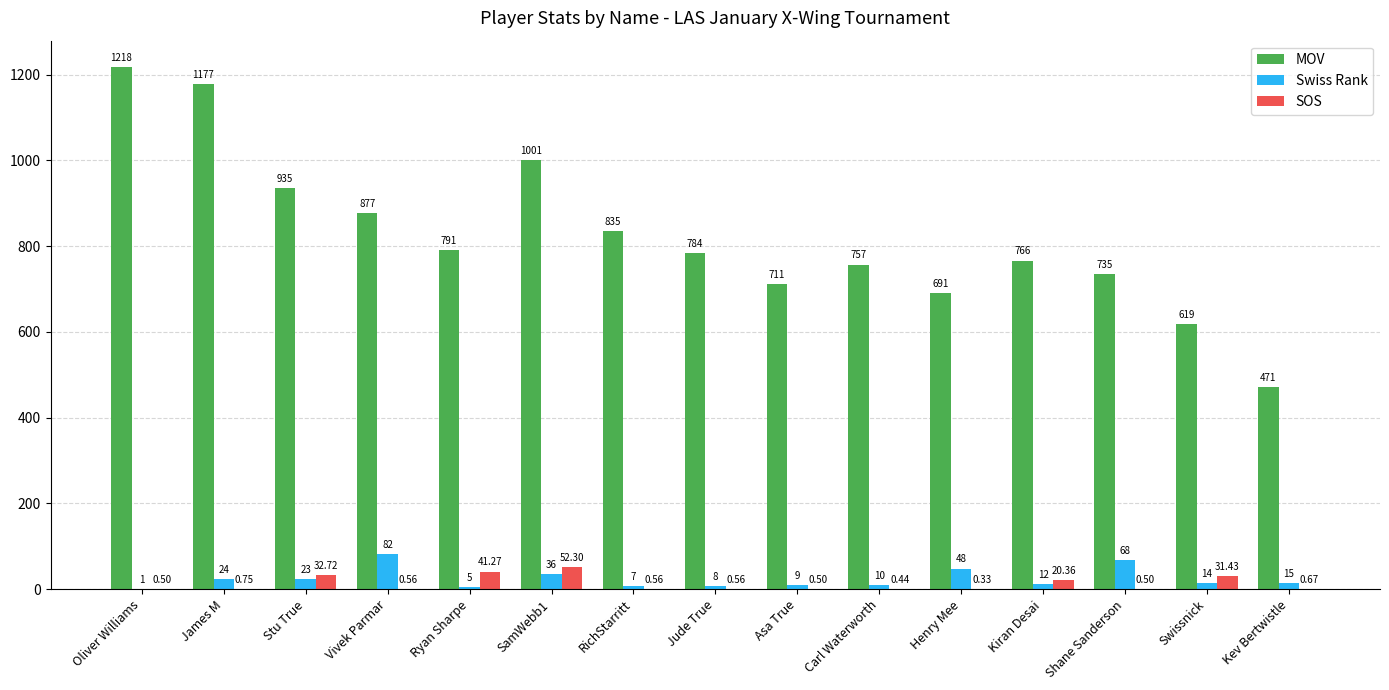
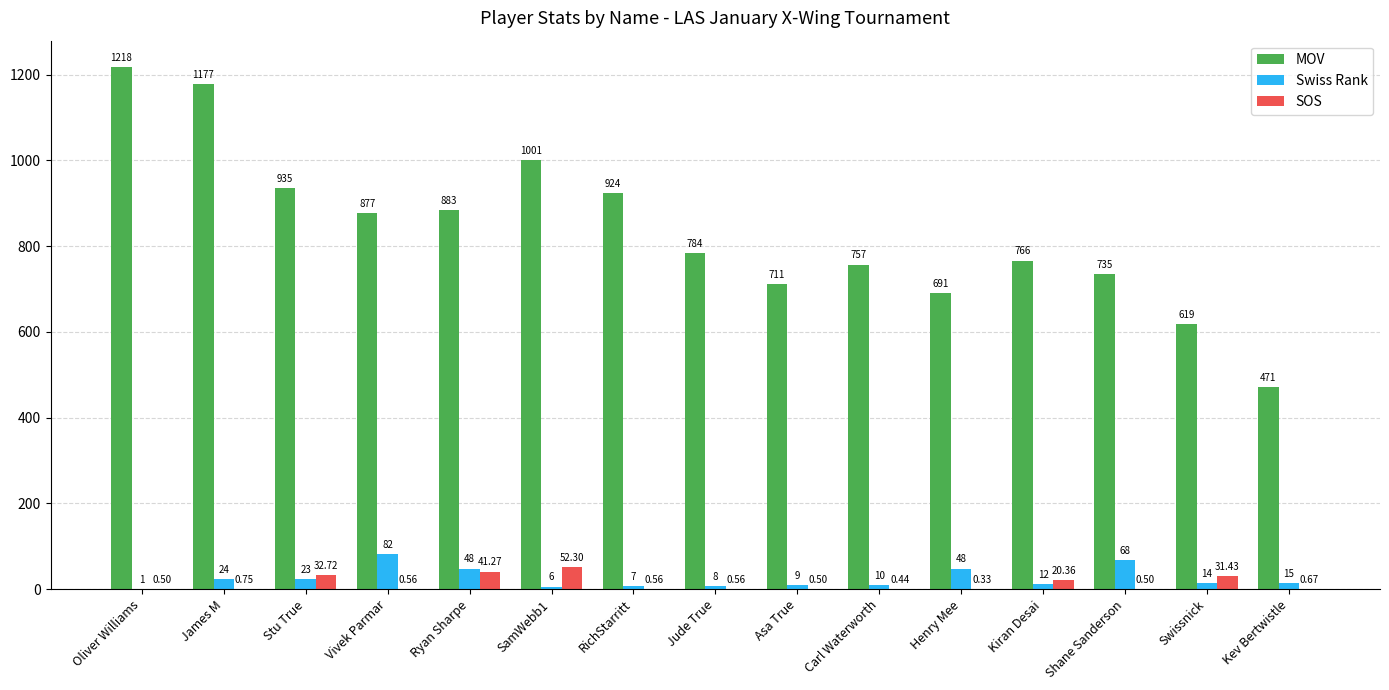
MOV, Ryan Sharpe: 791 -> 883
Swiss Rank, Ryan Sharpe: 5 -> 48
Swiss Rank, SamWebb1: 36 -> 6
MOV, RichStarritt: 835 -> 924
